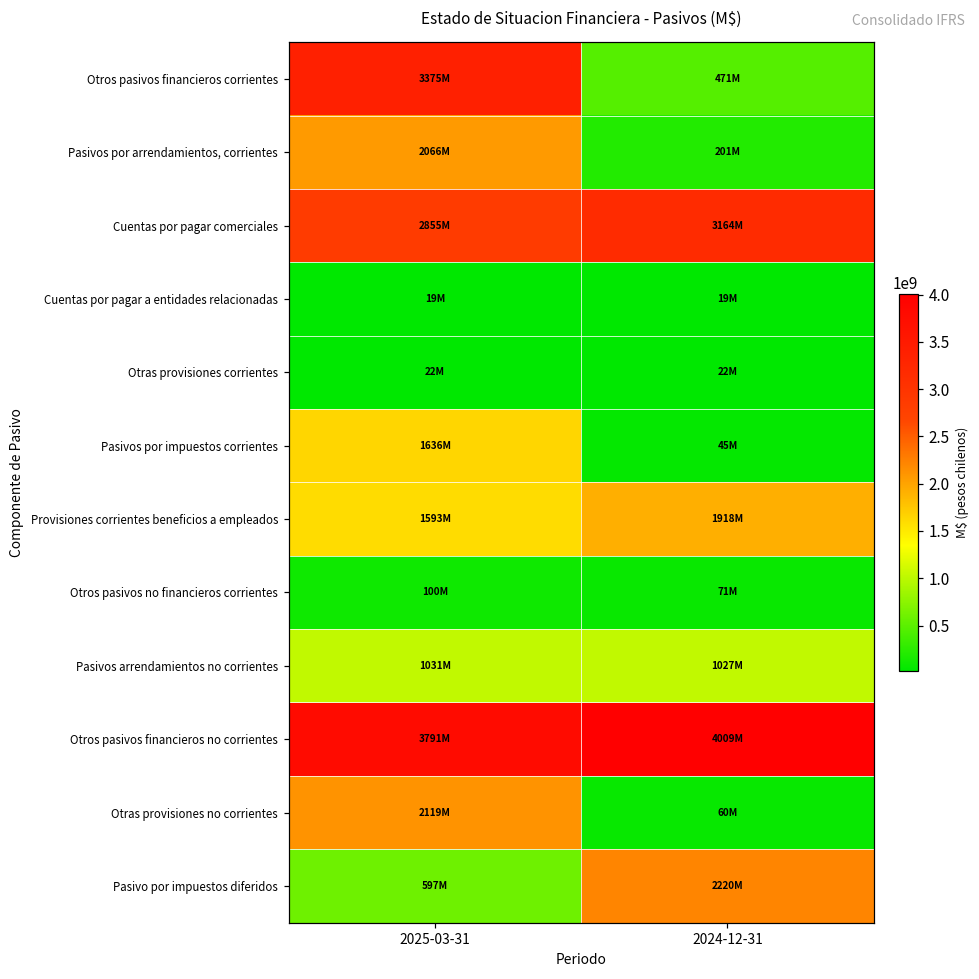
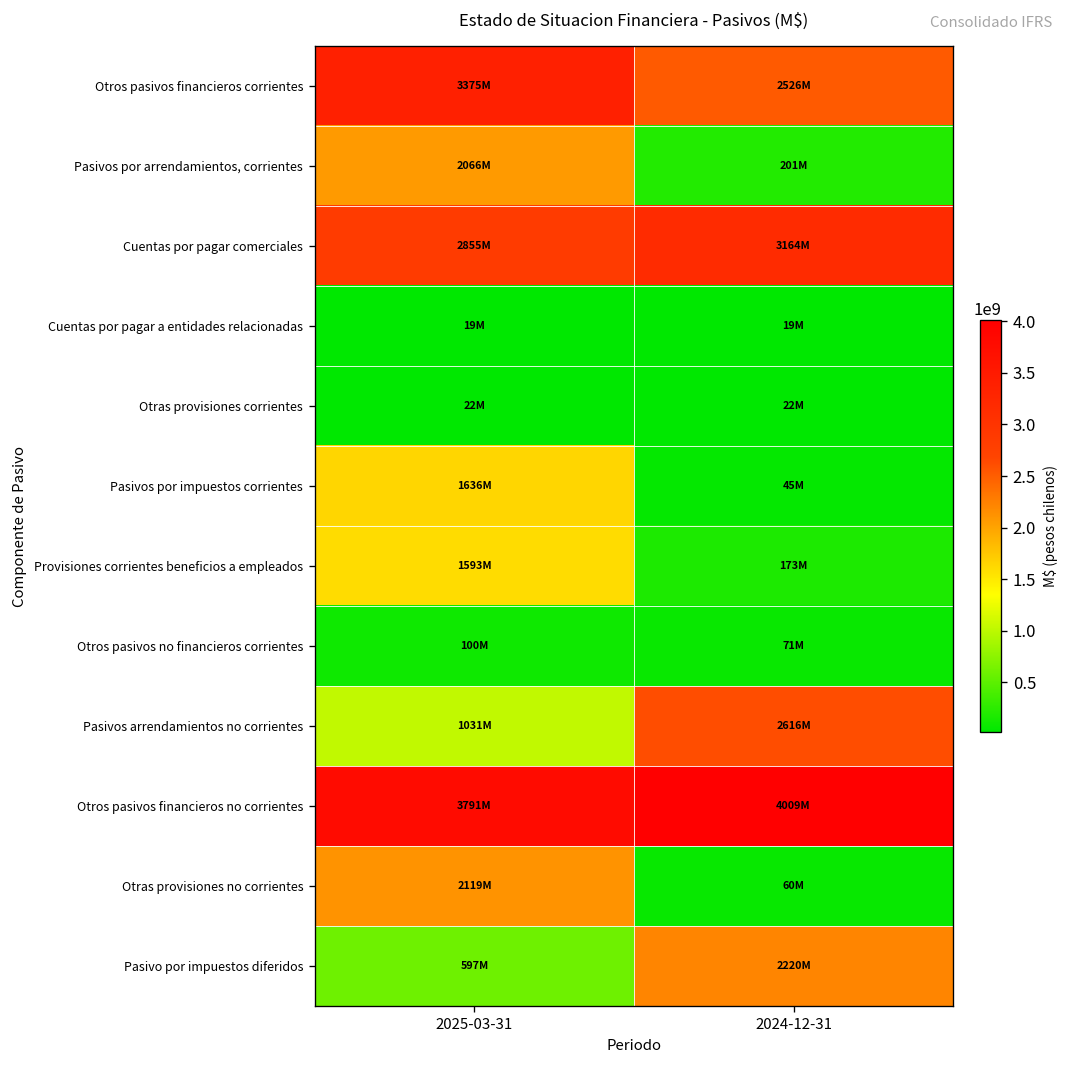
Otros pasivos financieros corrientes, 2024-12-31: 471M -> 2526M
Provisiones corrientes beneficios a empleados, 2024-12-31: 1918M -> 173M
Pasivos arrendamientos no corrientes, 2024-12-31: 1027M -> 2616M
